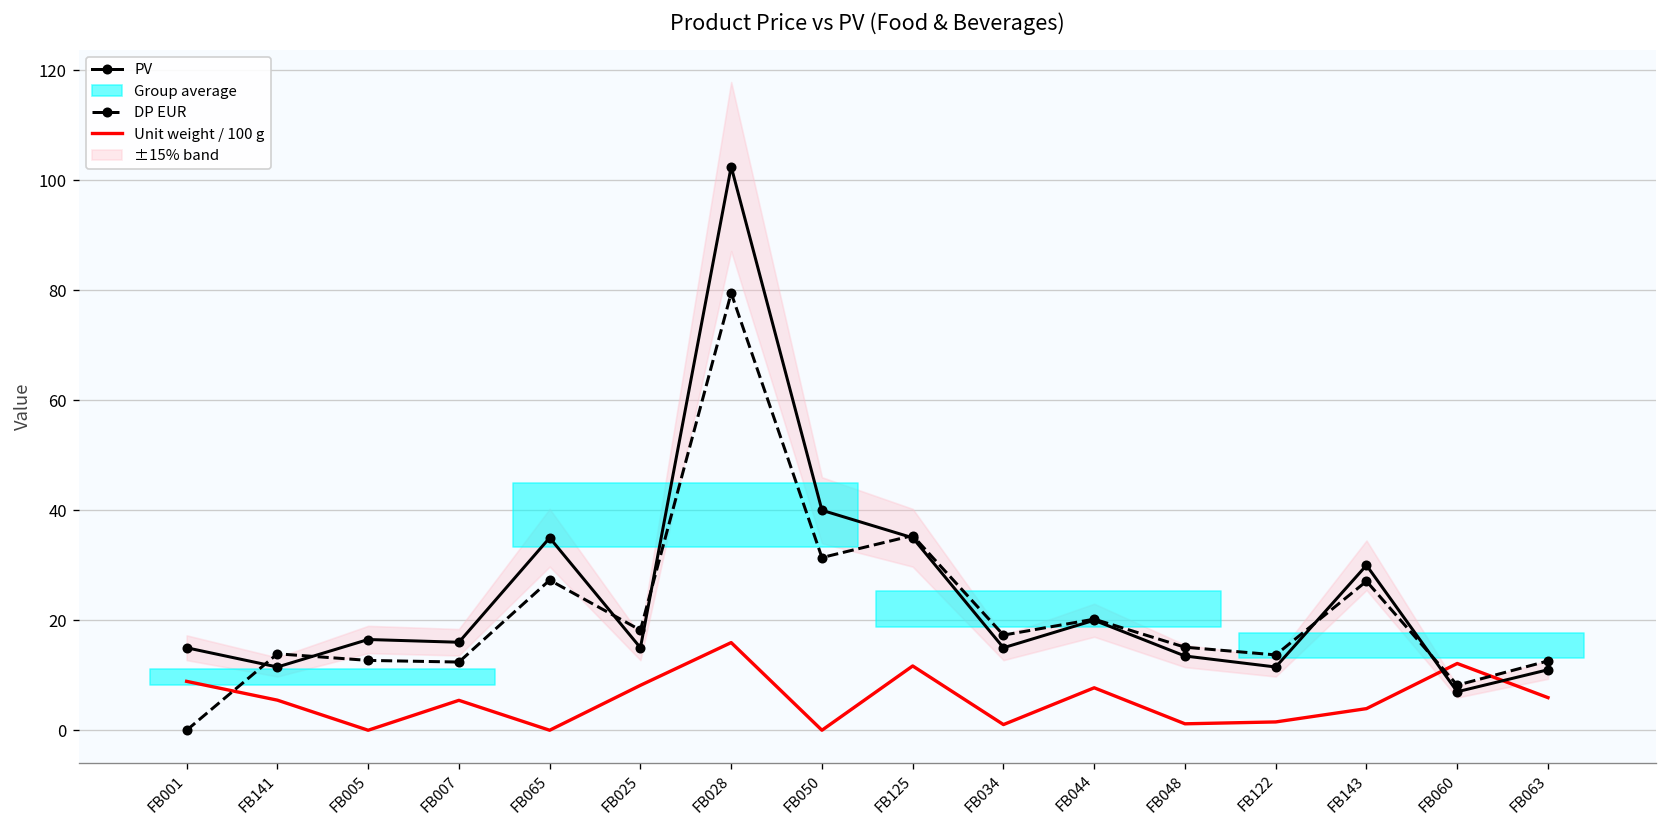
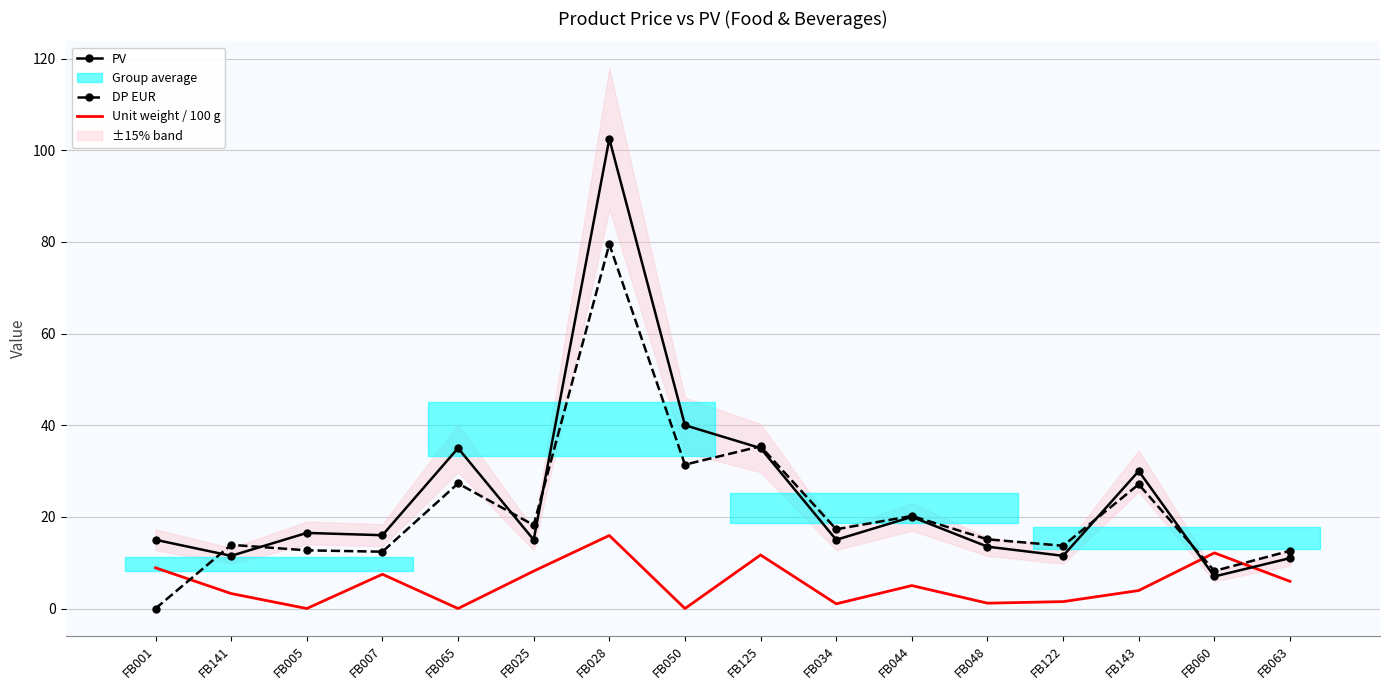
Unit weight / 100 g, FB141: 5 -> 3
Unit weight / 100 g, FB007: 5 -> 7
Unit weight / 100 g, FB044: 8 -> 5
